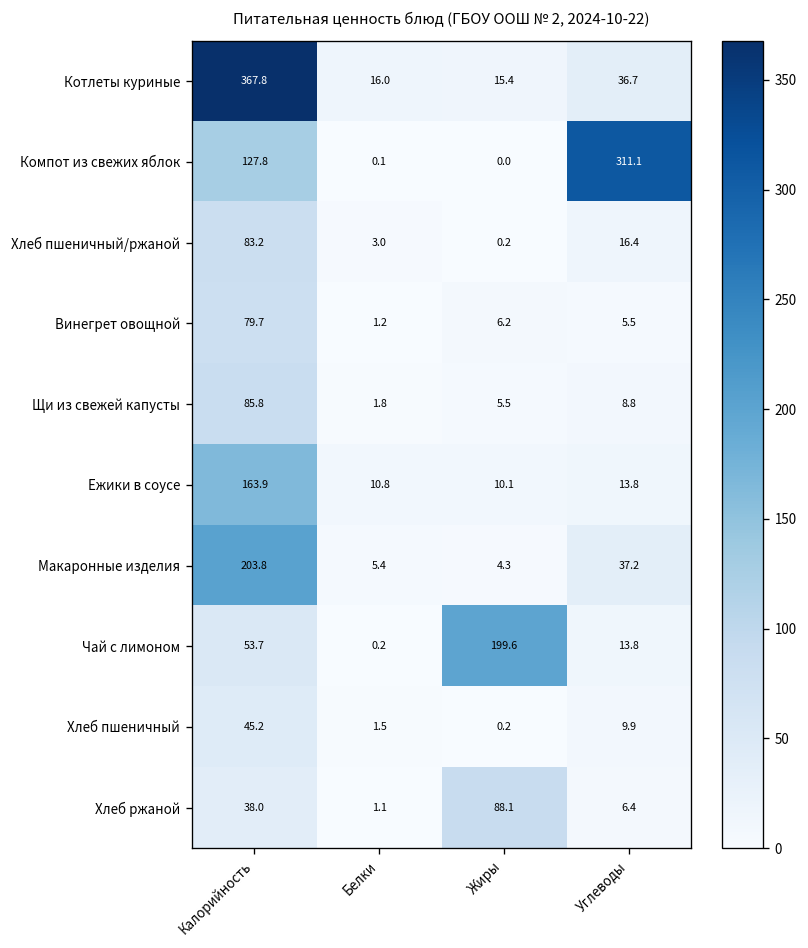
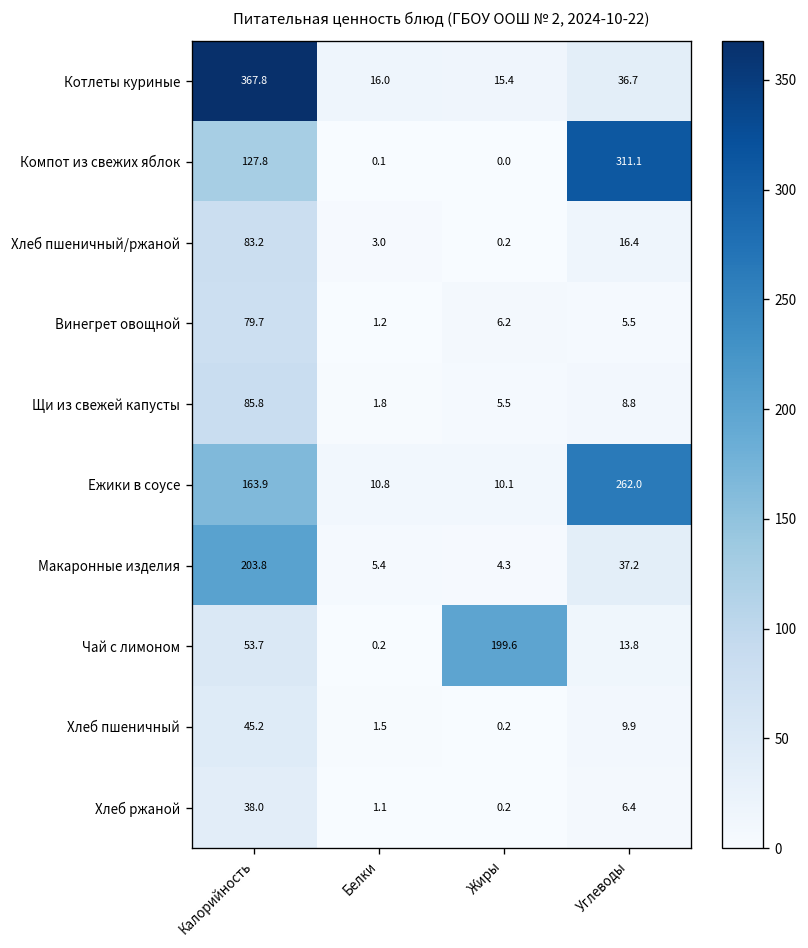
Ежики в соусе, Углеводы: 13.8 -> 262.0
Хлеб ржаной, Жиры: 88.1 -> 0.2
